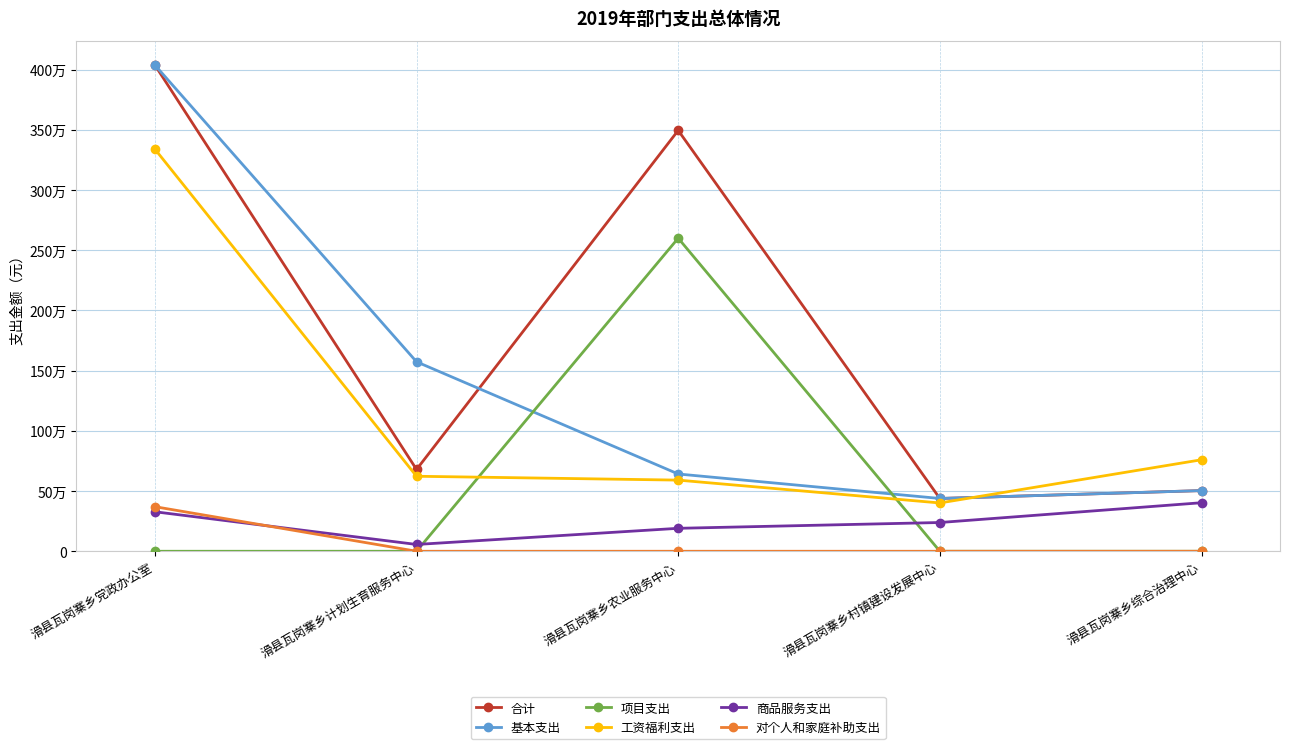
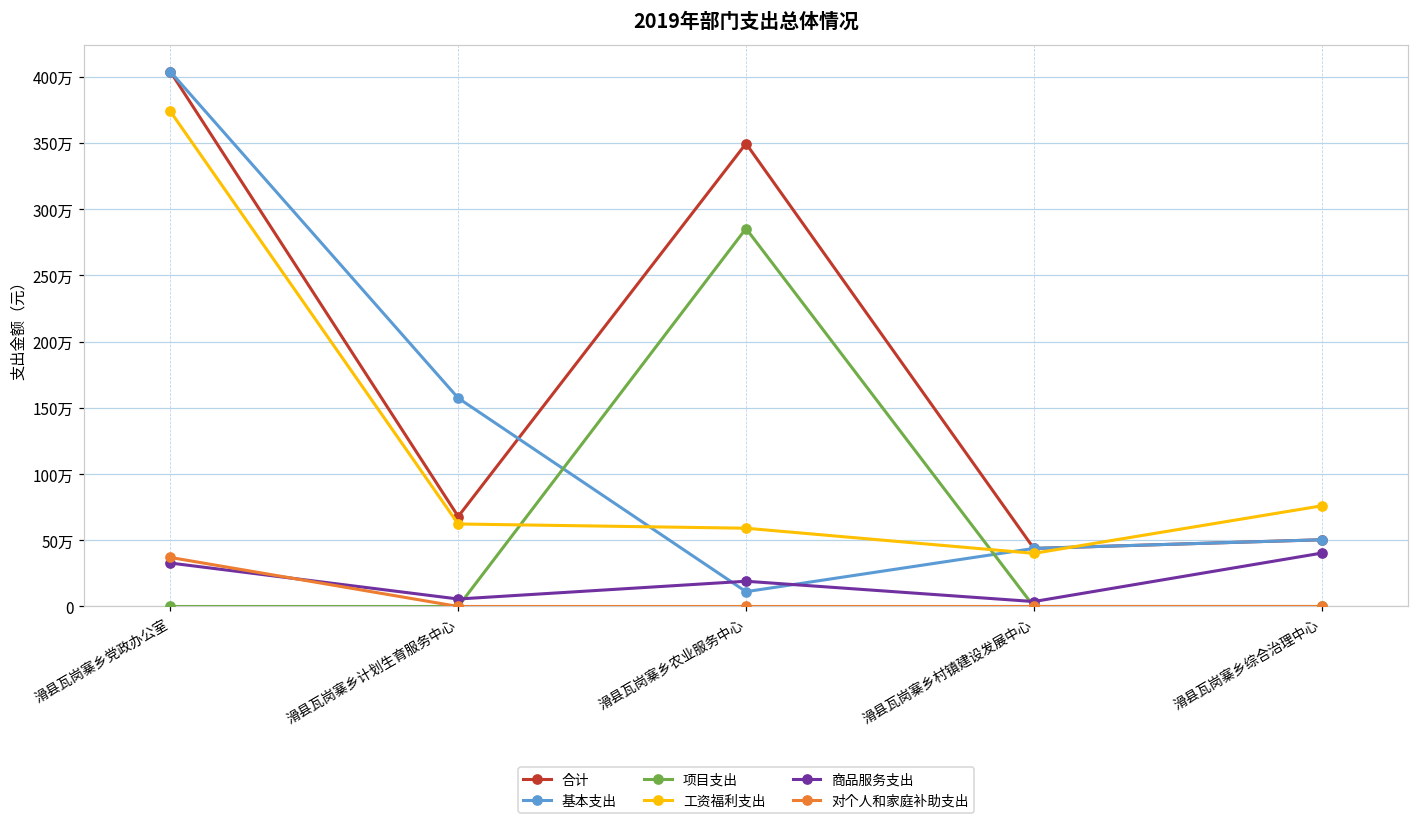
工资福利支出, 滑县瓦岗寨乡党政办公室: 334万 -> 374万
基本支出, 滑县瓦岗寨乡农业服务中心: 64万 -> 11万
项目支出, 滑县瓦岗寨乡农业服务中心: 260万 -> 285万
商品服务支出, 滑县瓦岗寨乡村镇建设发展中心: 24万 -> 4万
